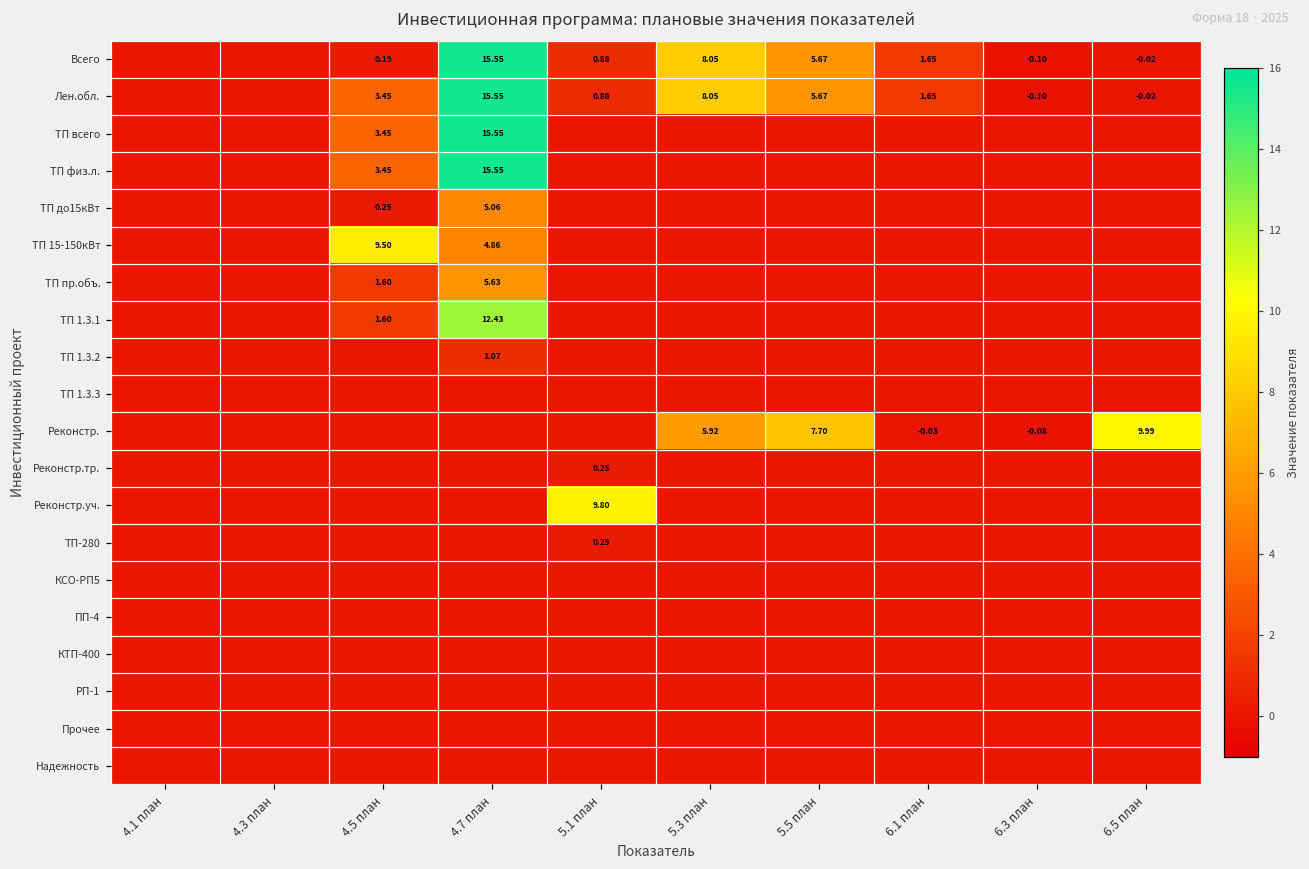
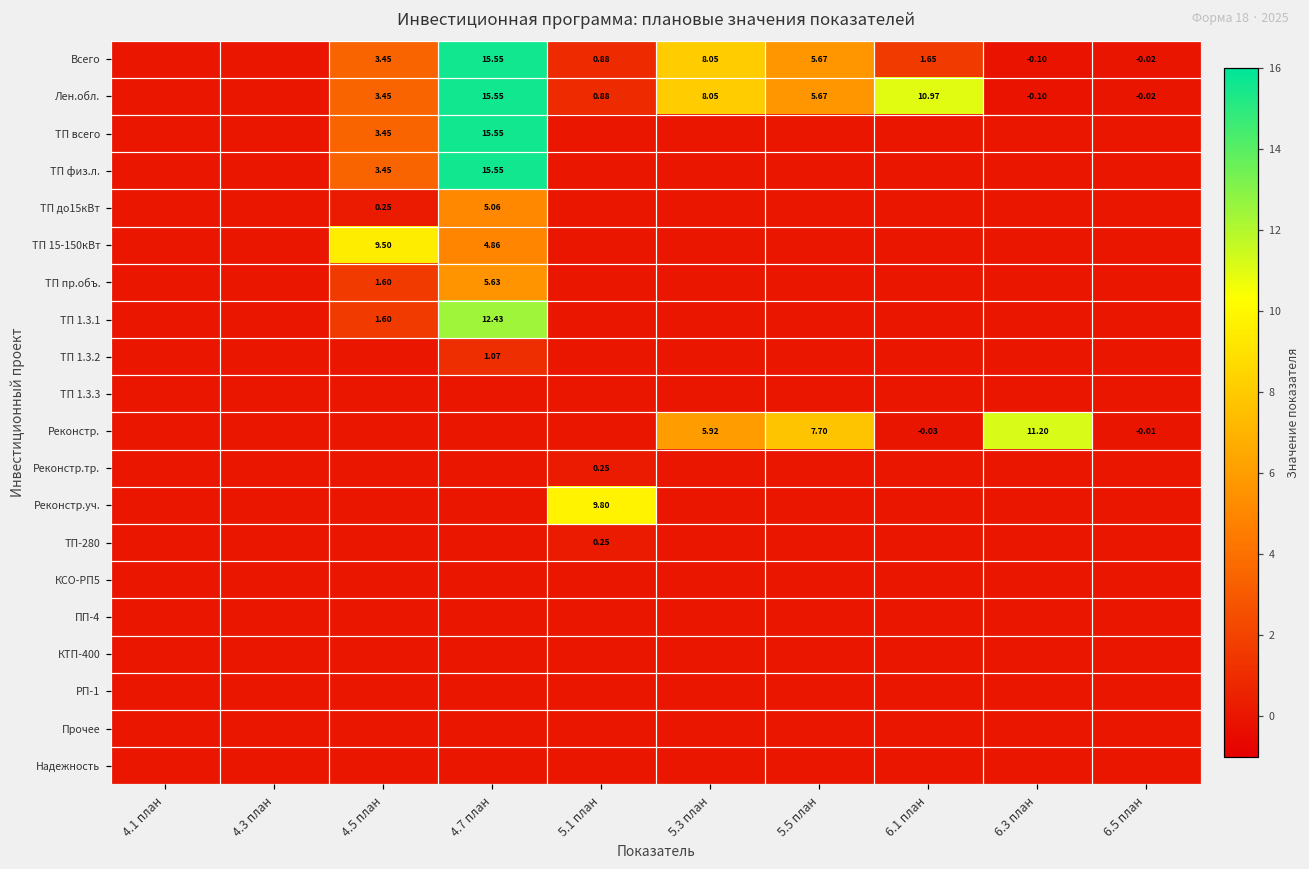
Всего, 4.5 план: 0.19 -> 3.45
Лен.обл., 6.1 план: 1.65 -> 10.97
Реконстр., 6.3 план: -0.08 -> 11.20
Реконстр., 6.5 план: 9.99 -> -0.01
